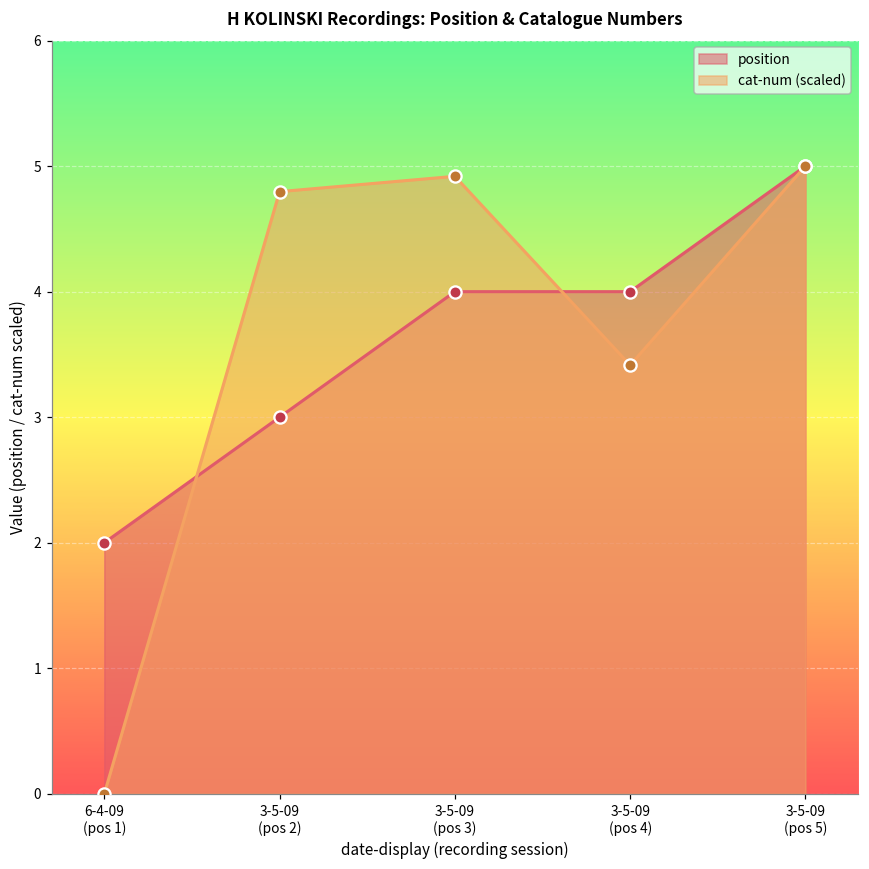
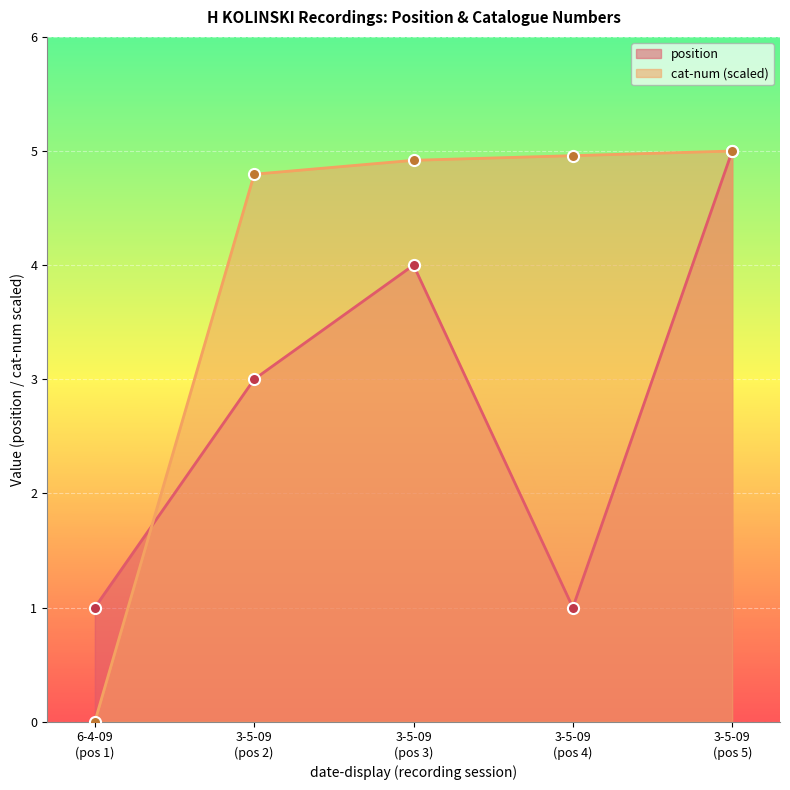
position, 6-4-09 (pos 1): 2 -> 1
position, 3-5-09 (pos 4): 4 -> 1
cat-num (scaled), 3-5-09 (pos 4): 3.41 -> 4.96
